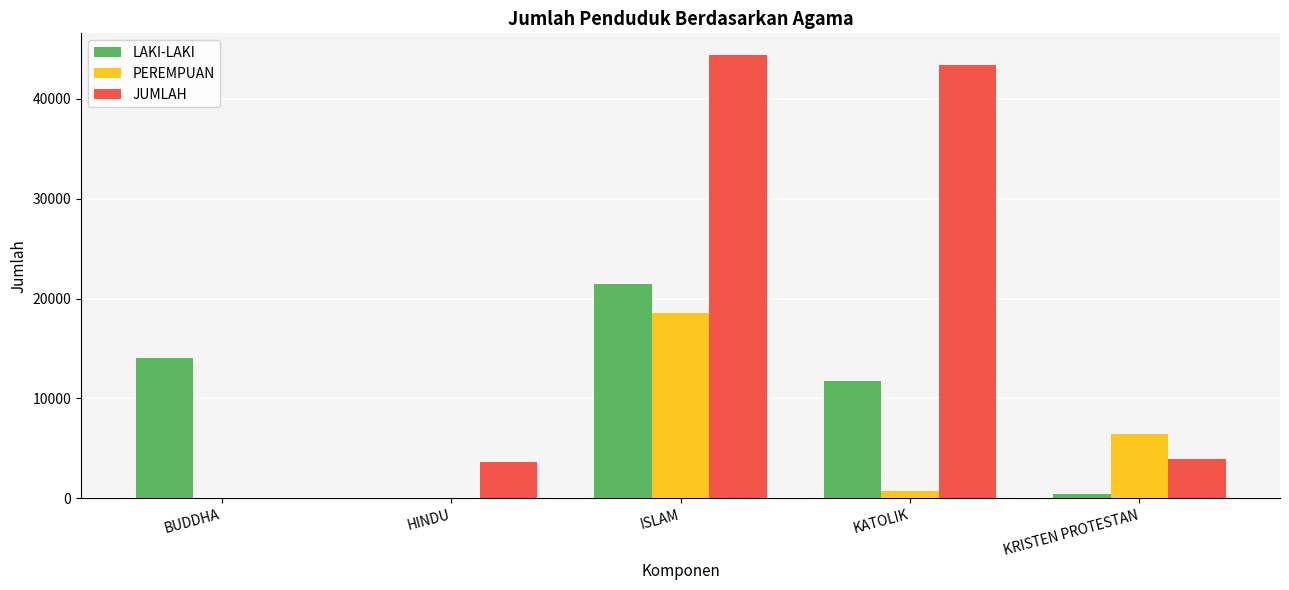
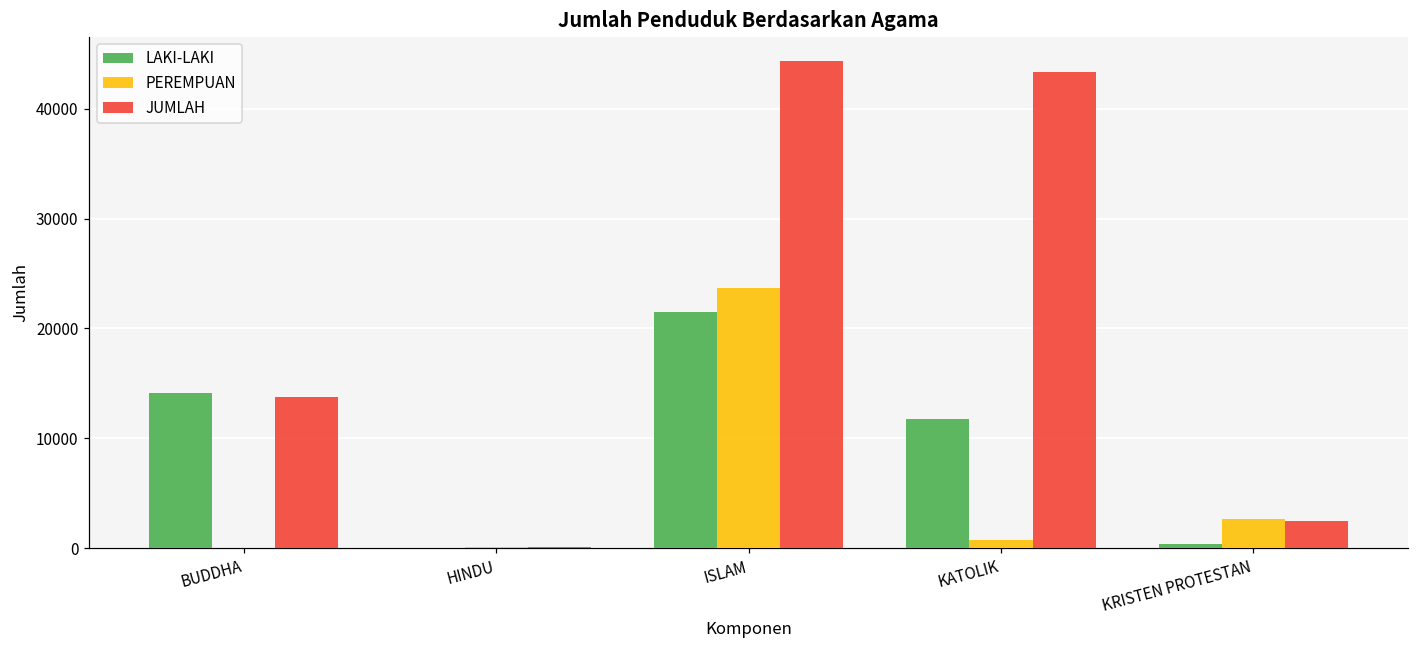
JUMLAH, BUDDHA: 0 -> 14000
JUMLAH, HINDU: 4000 -> 0
PEREMPUAN, ISLAM: 19000 -> 24000
PEREMPUAN, KRISTEN PROTESTAN: 6000 -> 3000
JUMLAH, KRISTEN PROTESTAN: 4000 -> 2000
